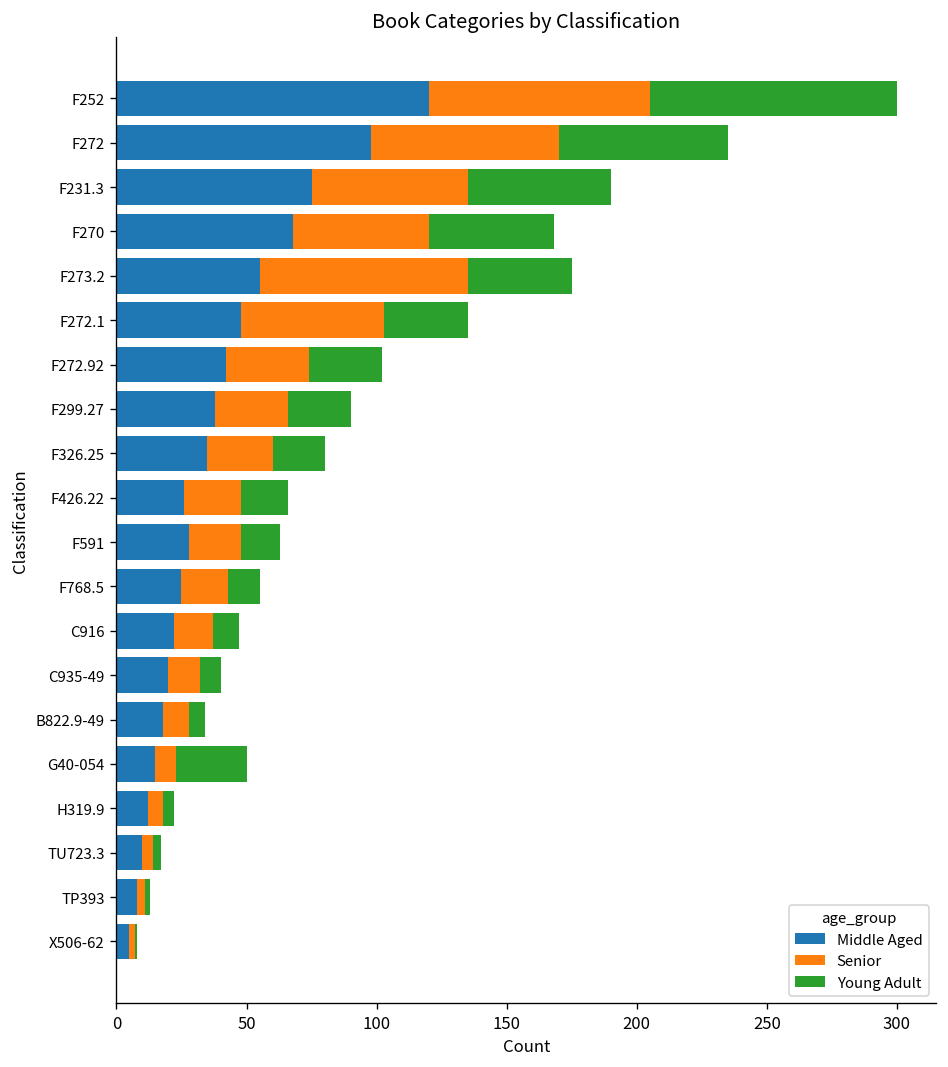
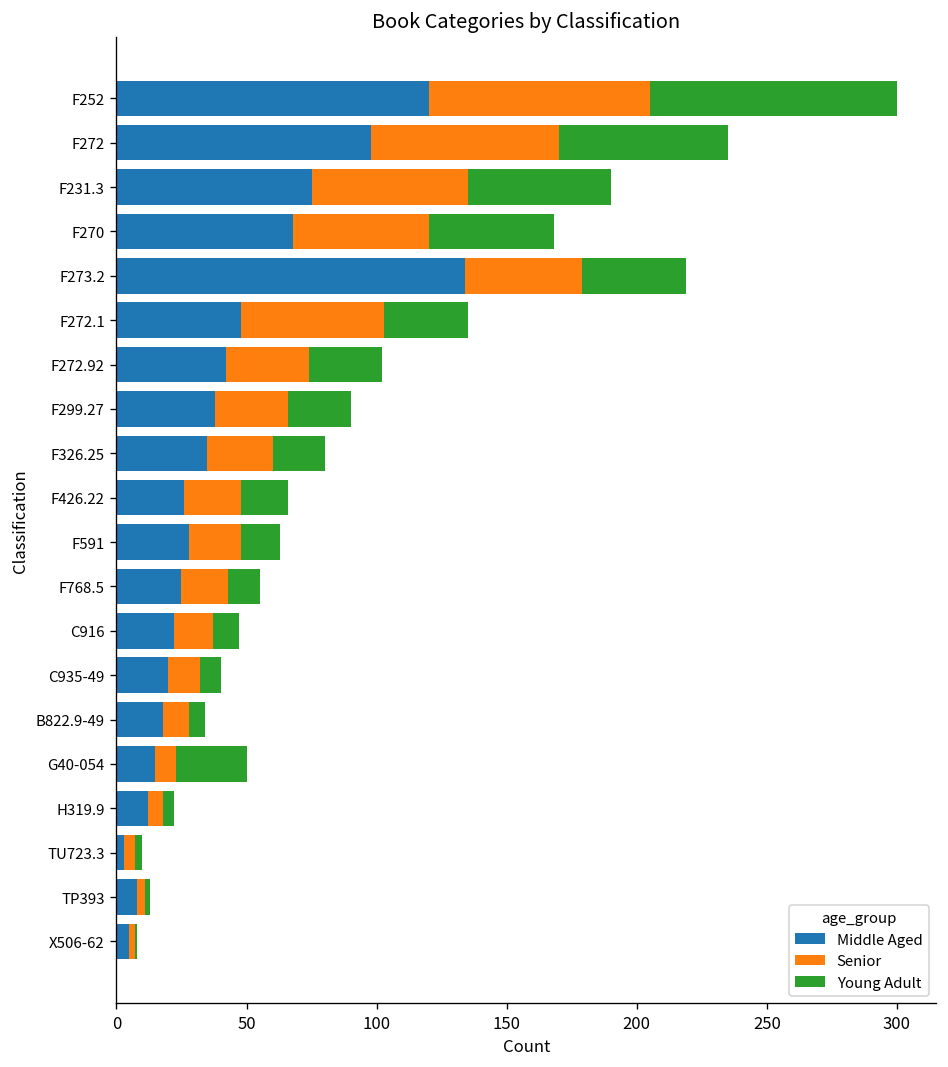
Middle Aged, F273.2: 55 -> 134
Senior, F273.2: 80 -> 45
Middle Aged, TU723.3: 10 -> 3
